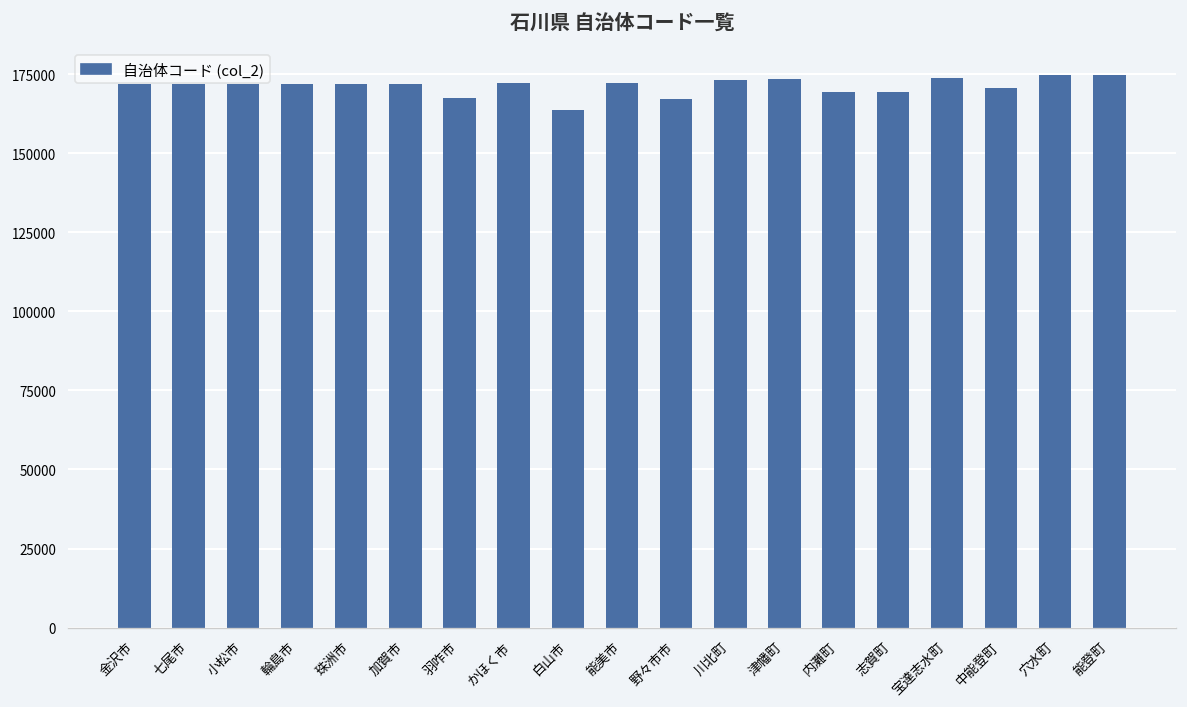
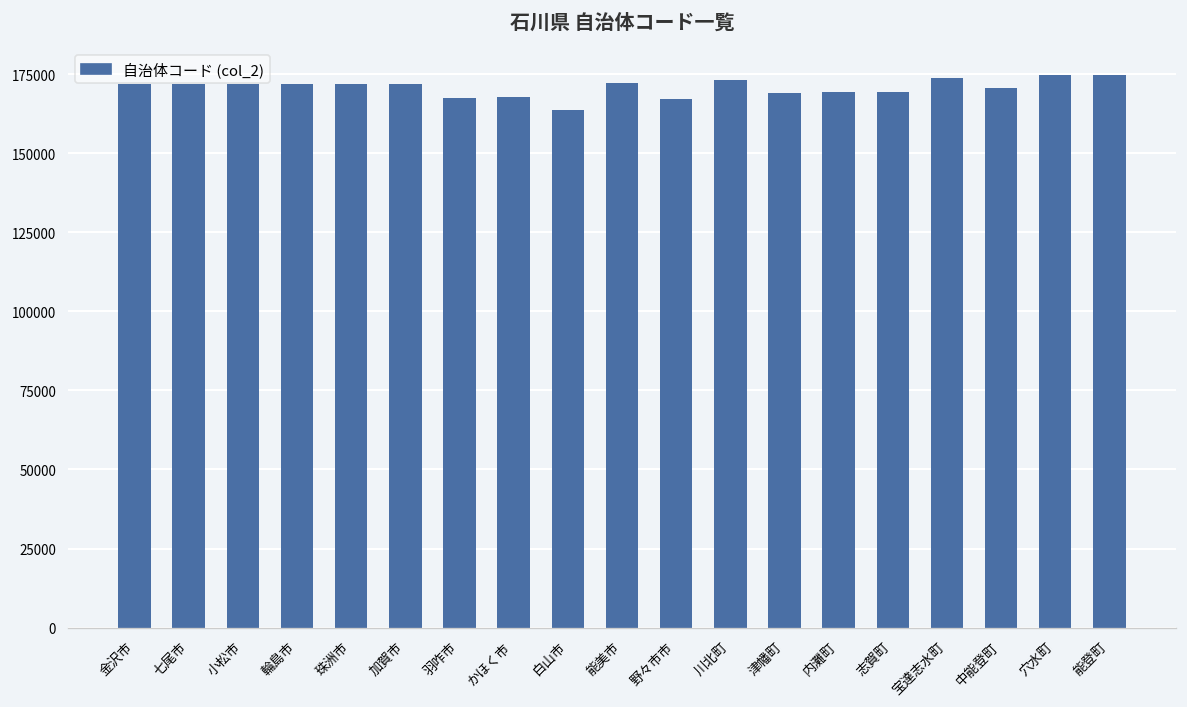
かほく市: 172000 -> 168000
津幡町: 174000 -> 169000
